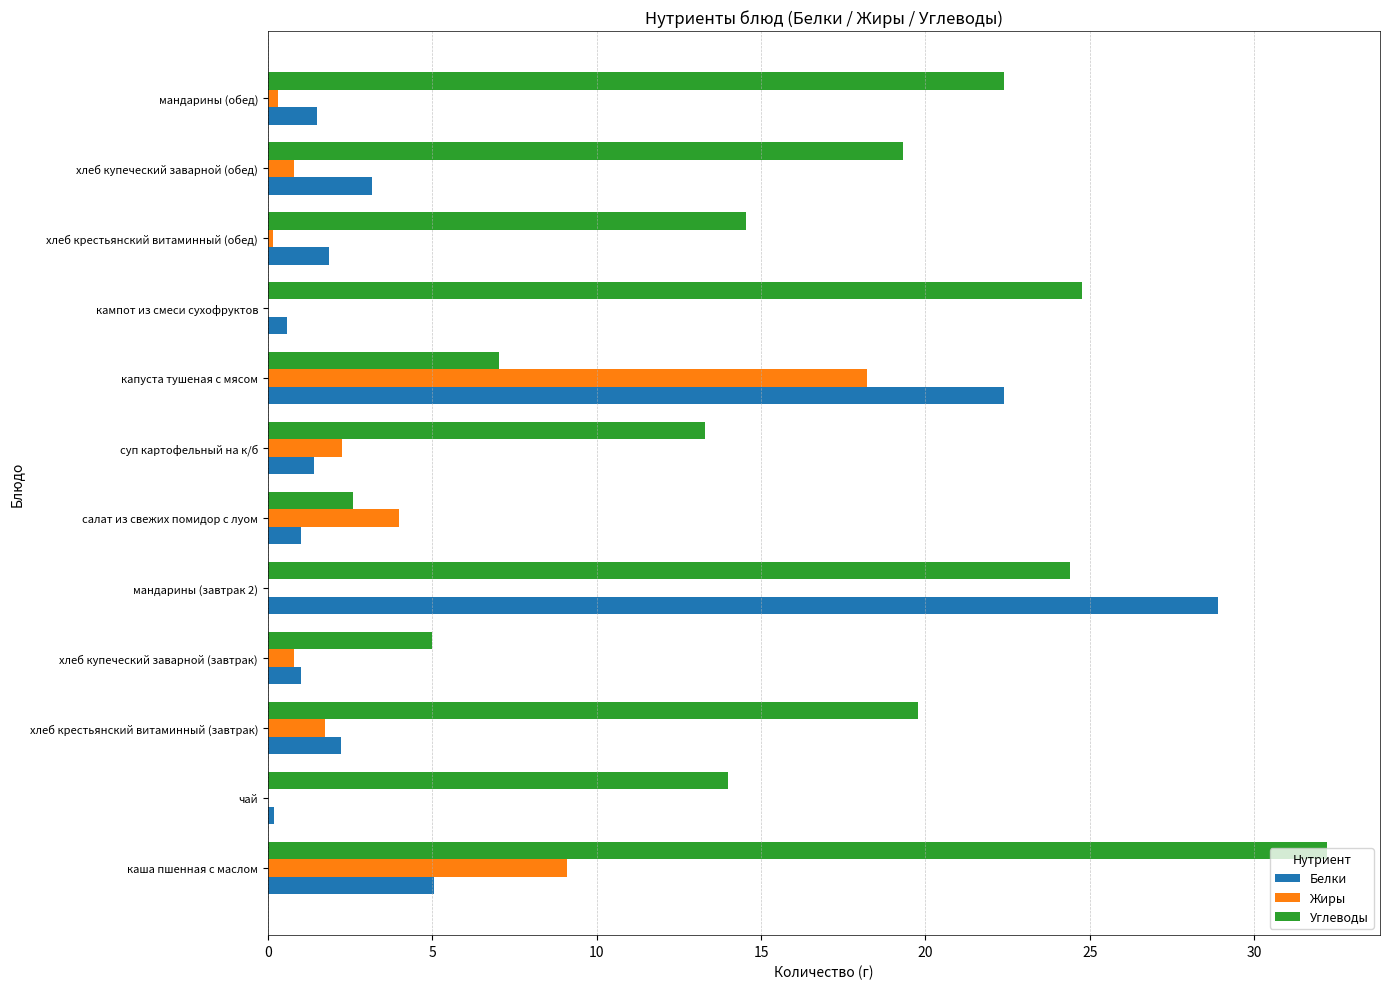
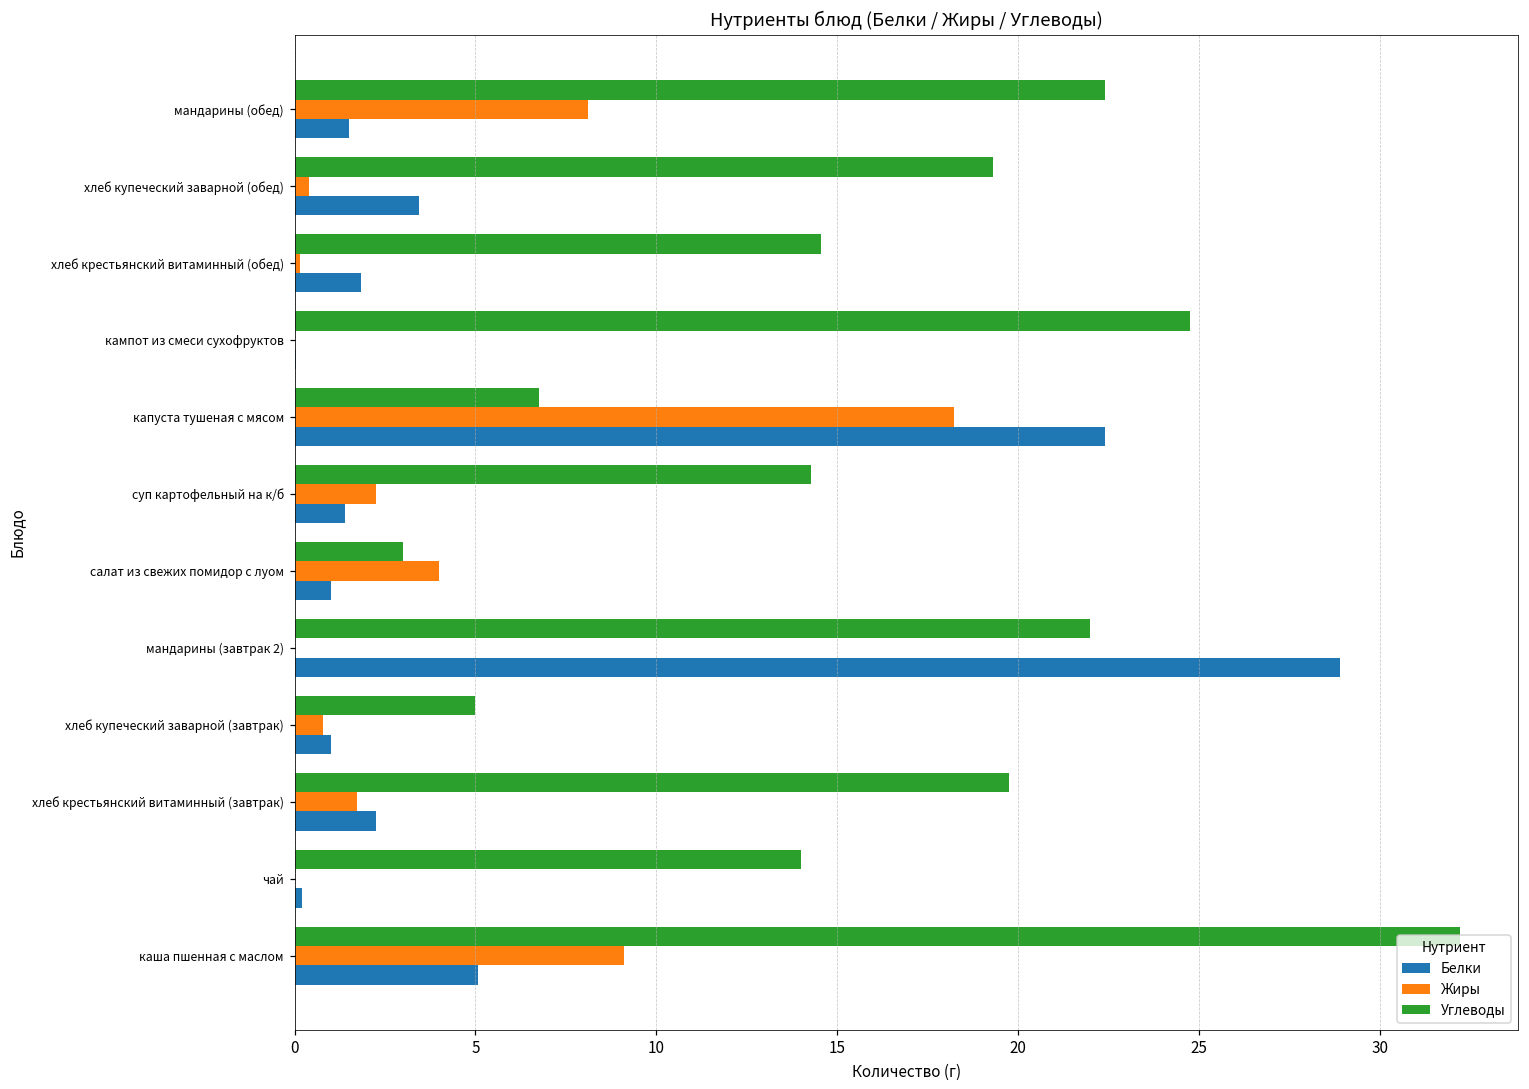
Жиры, мандарины (обед): 0.3 -> 8.1
Жиры, хлеб купеческий заварной (обед): 0.8 -> 0.4
Белки, хлеб купеческий заварной (обед): 3.2 -> 3.5
Белки, кампот из смеси сухофруктов: 0.6 -> 0.0
Углеводы, капуста тушеная с мясом: 7.0 -> 6.8
Углеводы, суп картофельный на к/б: 13.3 -> 14.3
Углеводы, салат из свежих помидор с луом: 2.6 -> 3.0
Углеводы, мандарины (завтрак 2): 24.4 -> 22.0
